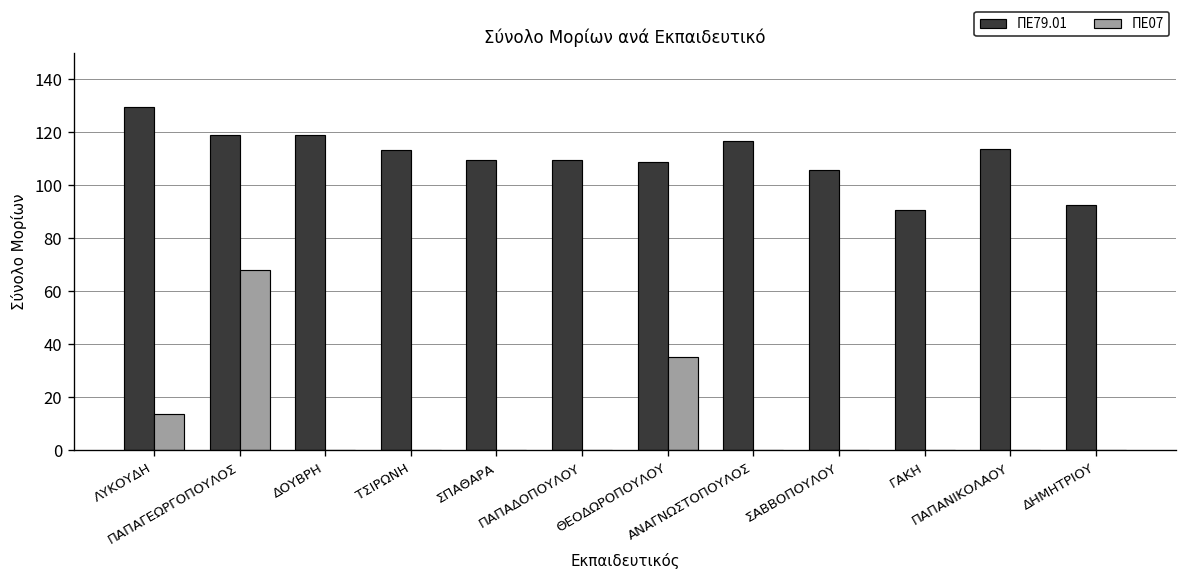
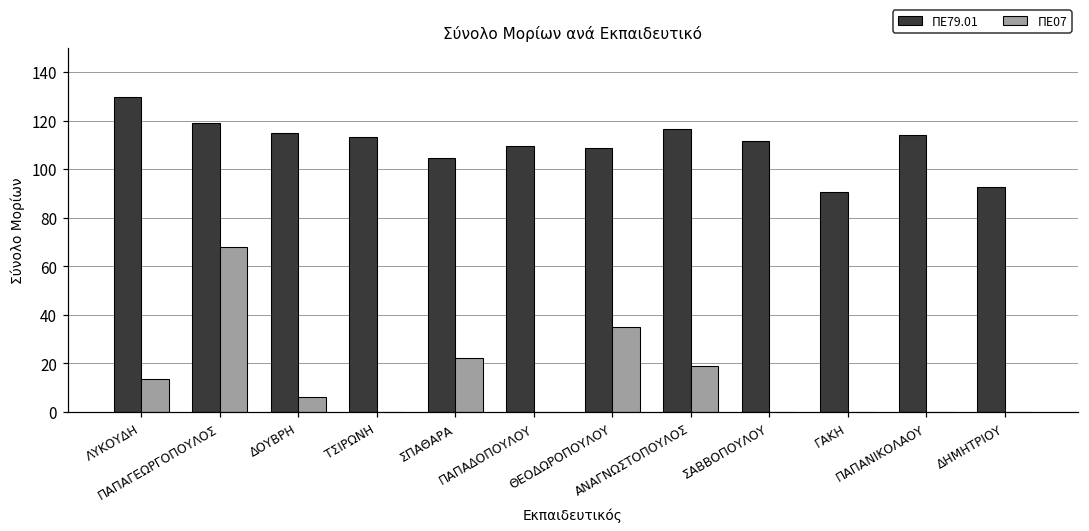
ΠΕ79.01, ΔΟΥΒΡΗ: 119 -> 115
ΠΕ07, ΔΟΥΒΡΗ: 0 -> 6
ΠΕ79.01, ΣΠΑΘΑΡΑ: 109 -> 105
ΠΕ07, ΣΠΑΘΑΡΑ: 0 -> 22
ΠΕ07, ΑΝΑΓΝΩΣΤΟΠΟΥΛΟΣ: 0 -> 19
ΠΕ79.01, ΣΑΒΒΟΠΟΥΛΟΥ: 106 -> 111
